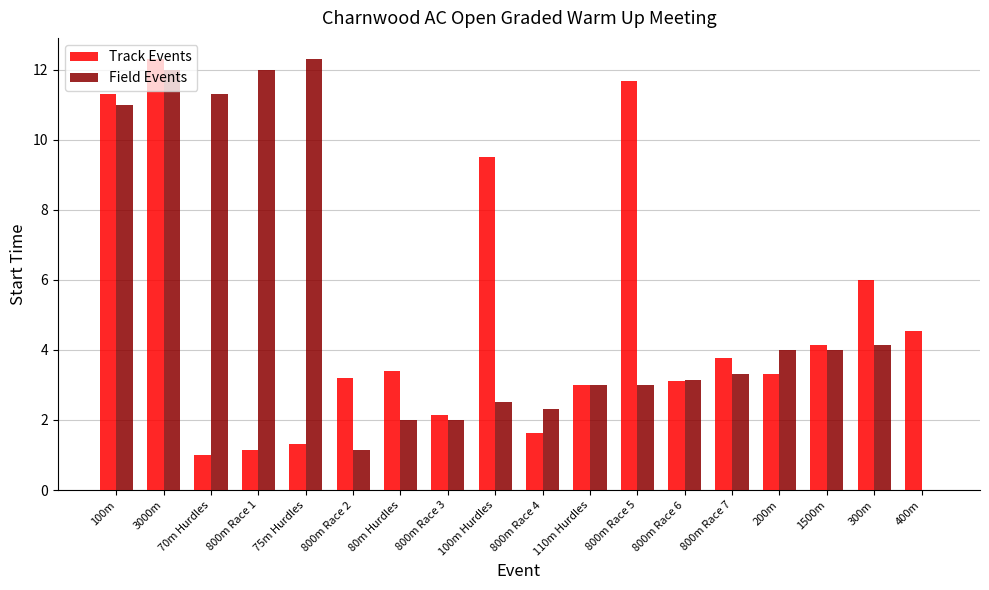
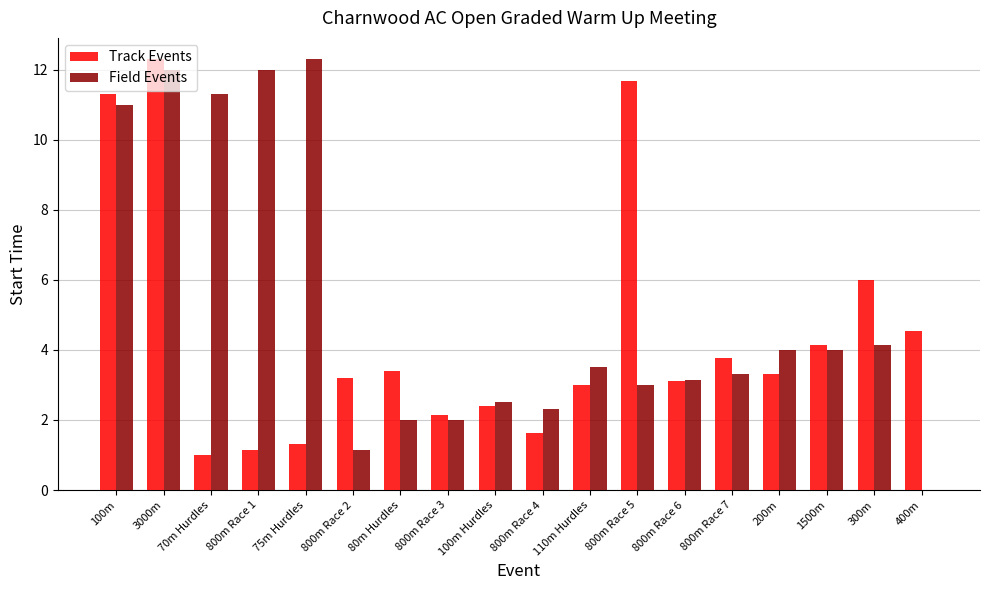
Track Events, 100m Hurdles: 9.5 -> 2.4
Field Events, 110m Hurdles: 3.0 -> 3.5
